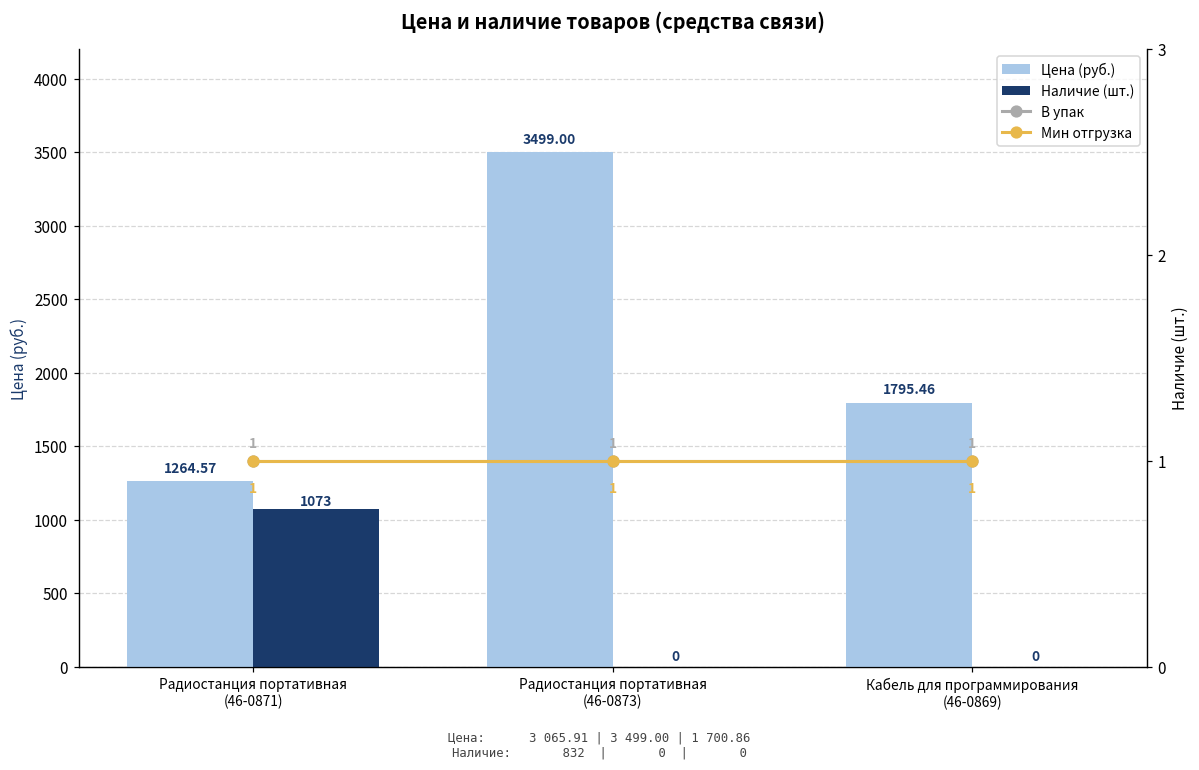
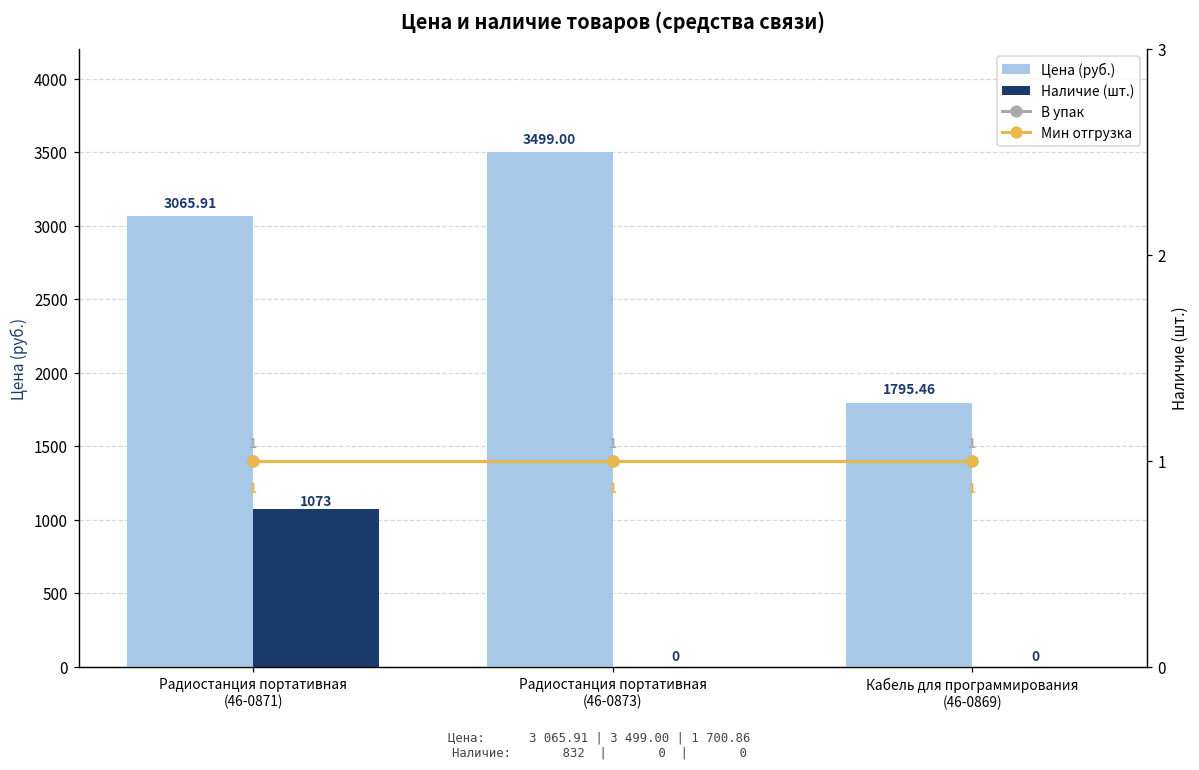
Цена (руб.), Радиостанция портативная (46-0871): 1264.57 -> 3065.91
